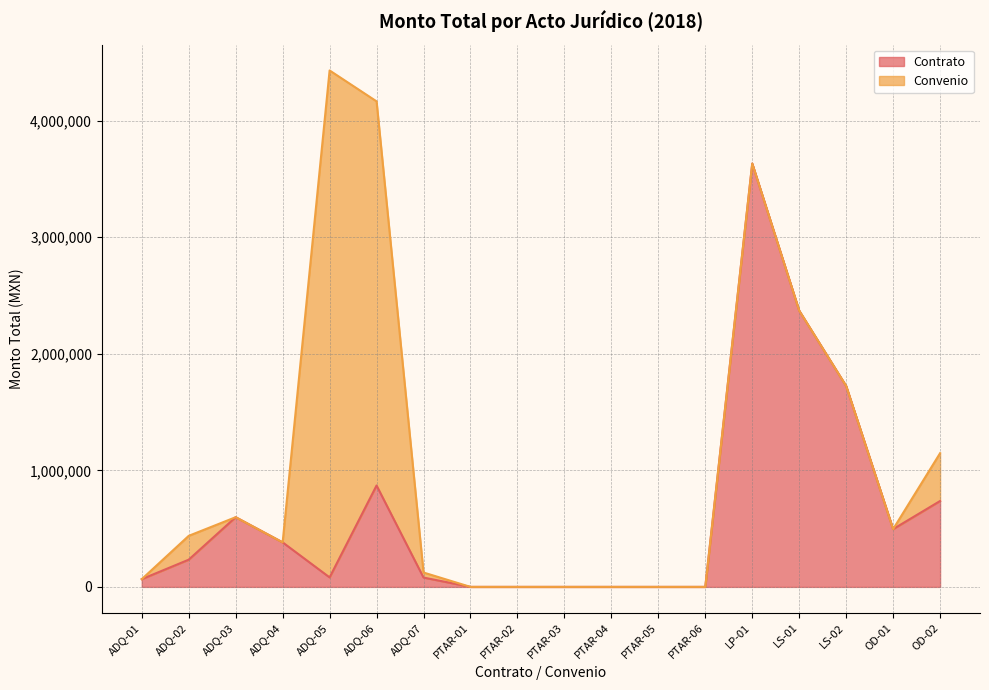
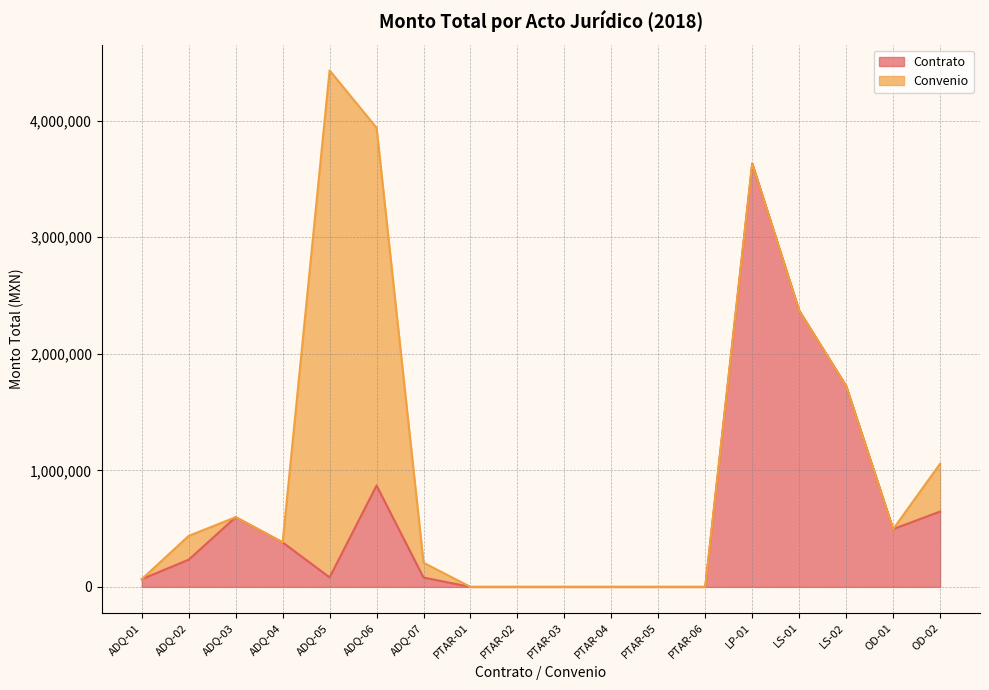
Convenio, ADQ-06: 3,300,000 -> 3,070,000
Convenio, ADQ-07: 40,000 -> 130,000
Contrato, OD-02: 740,000 -> 650,000
